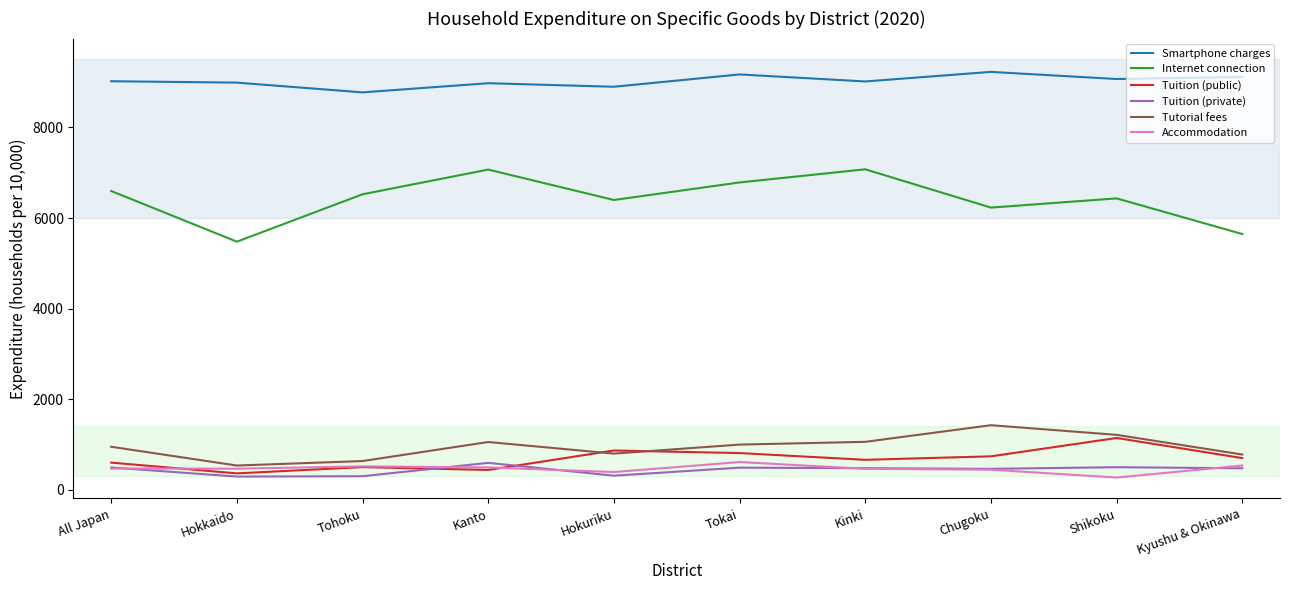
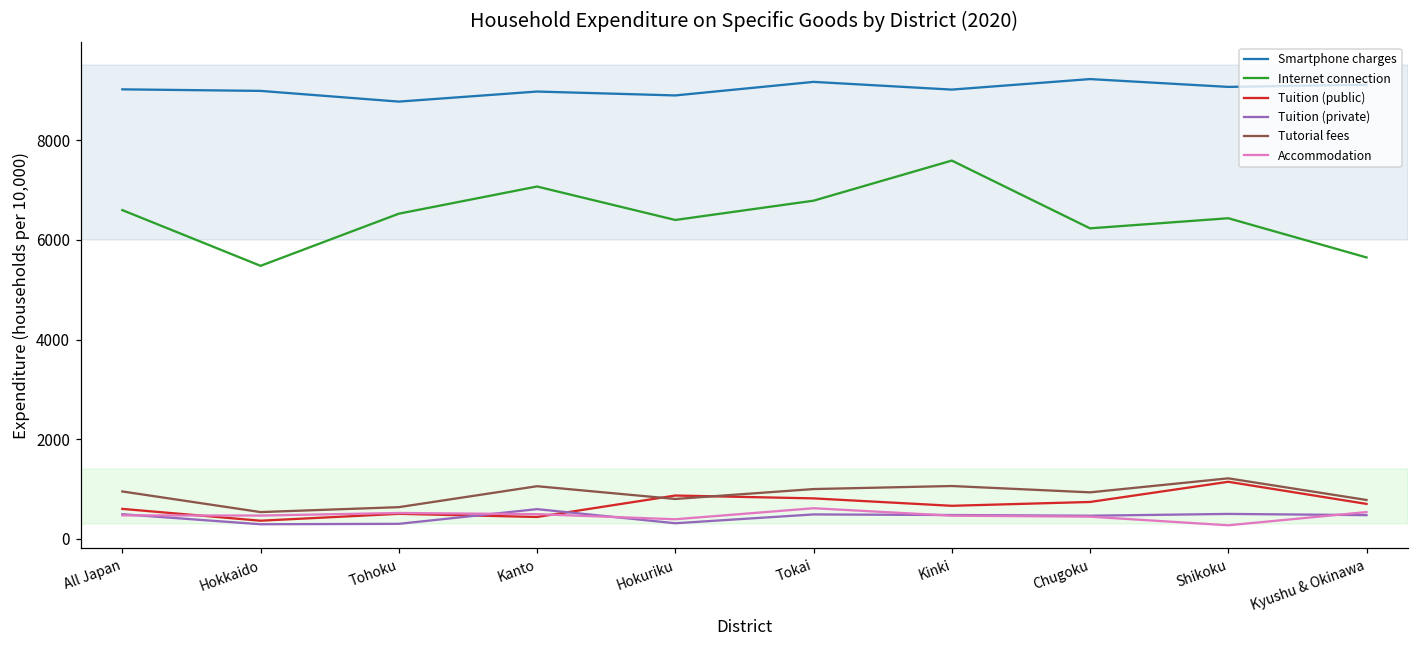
Internet connection, Kinki: 7100 -> 7600
Tutorial fees, Chugoku: 1400 -> 900
